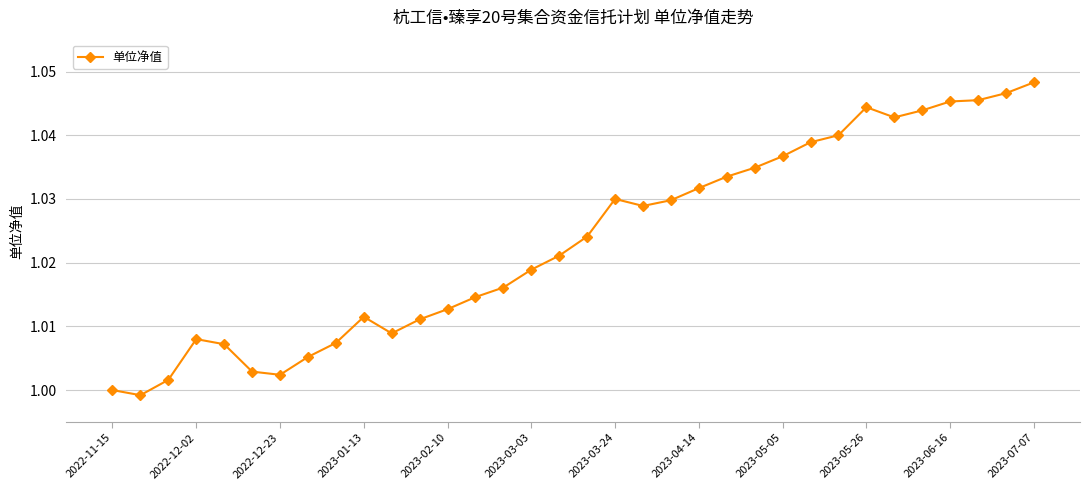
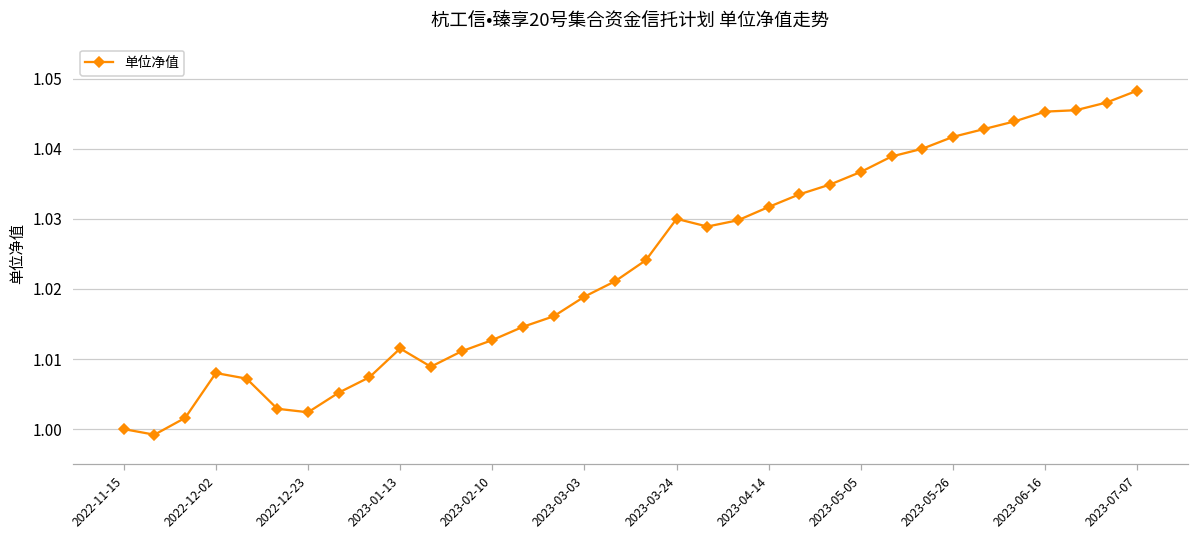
2023-05-26: 1.044 -> 1.042
